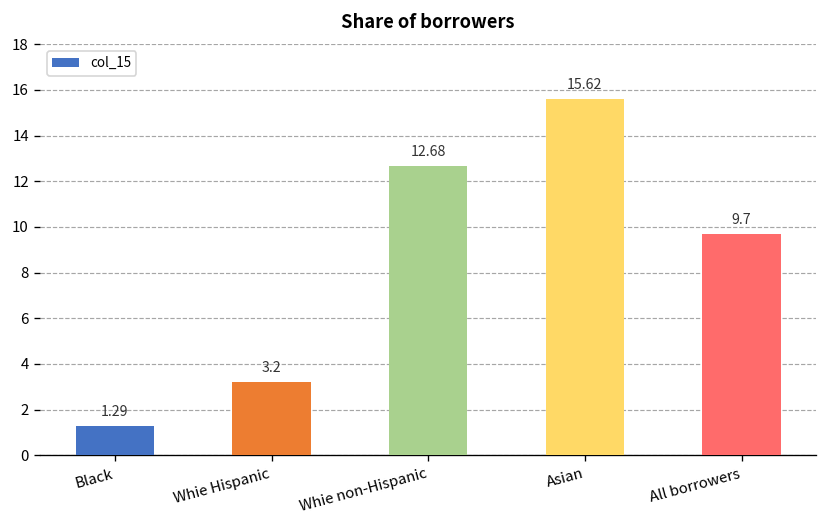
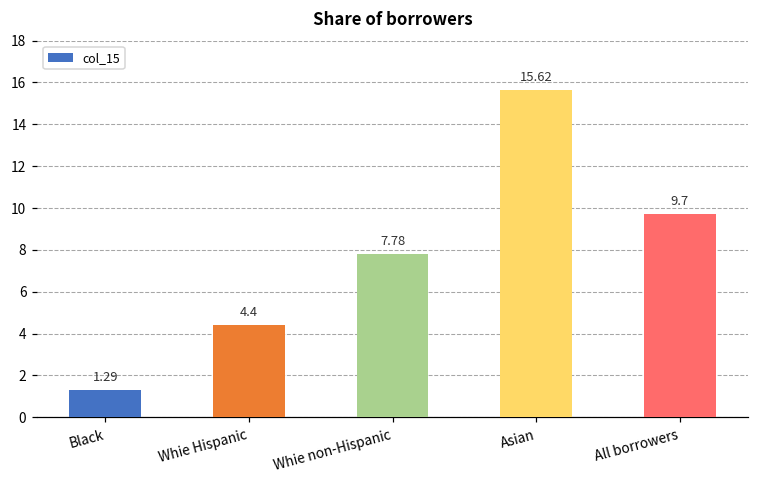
Whie Hispanic: 3.2 -> 4.4
Whie non-Hispanic: 12.68 -> 7.78
